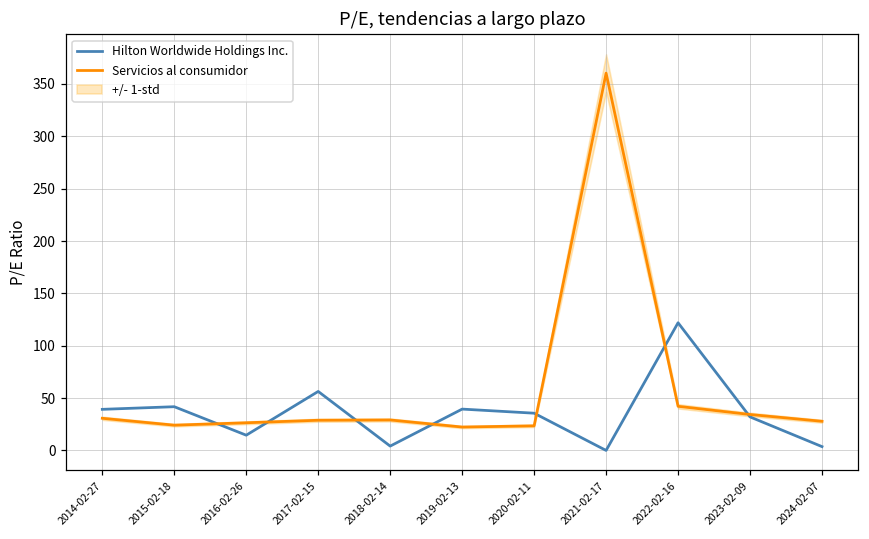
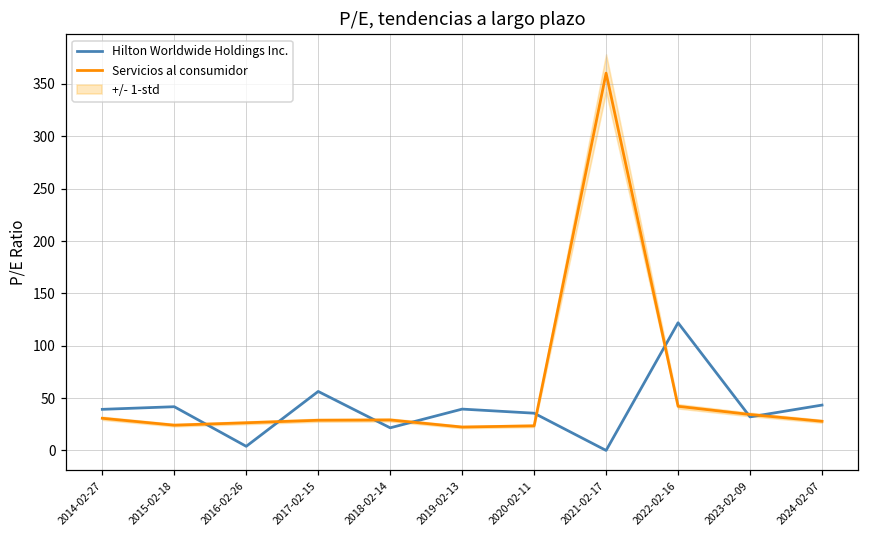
Hilton Worldwide Holdings Inc., 2016-02-26: 10 -> 0
Hilton Worldwide Holdings Inc., 2018-02-14: 0 -> 20
Hilton Worldwide Holdings Inc., 2024-02-07: 0 -> 40
